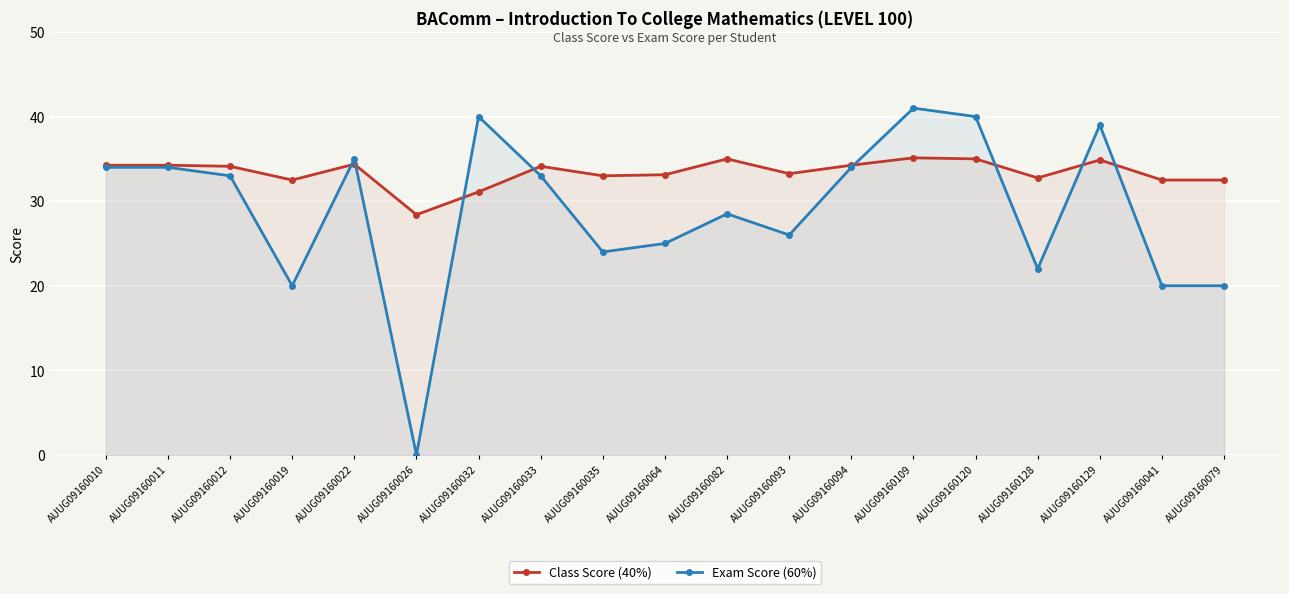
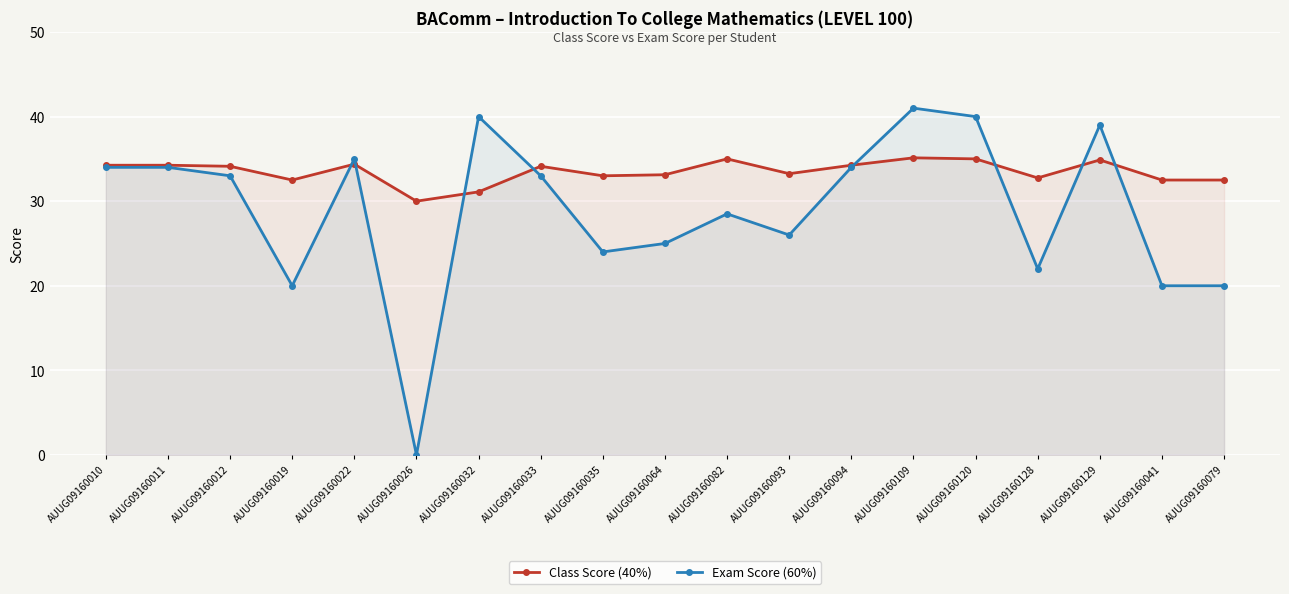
Class Score (40%), AUUG09160026: 28 -> 30
